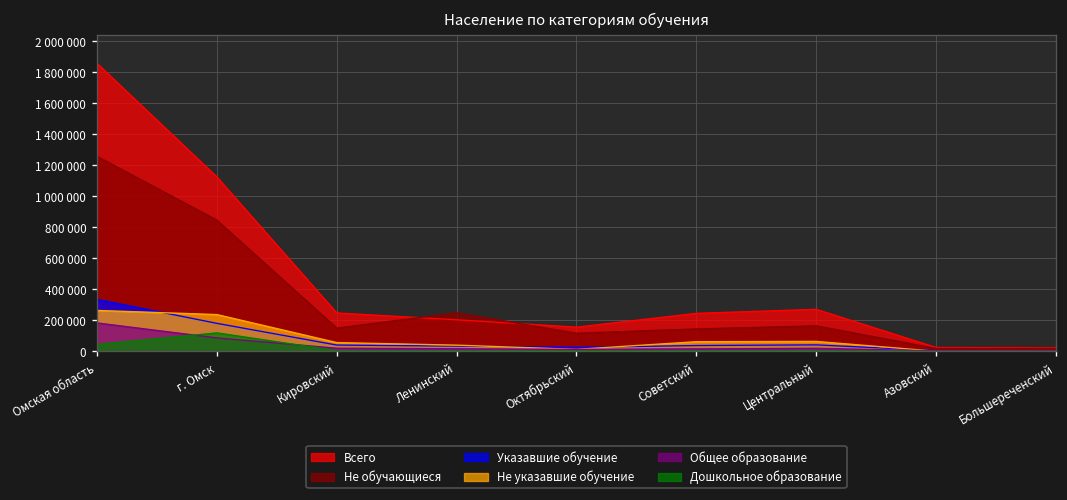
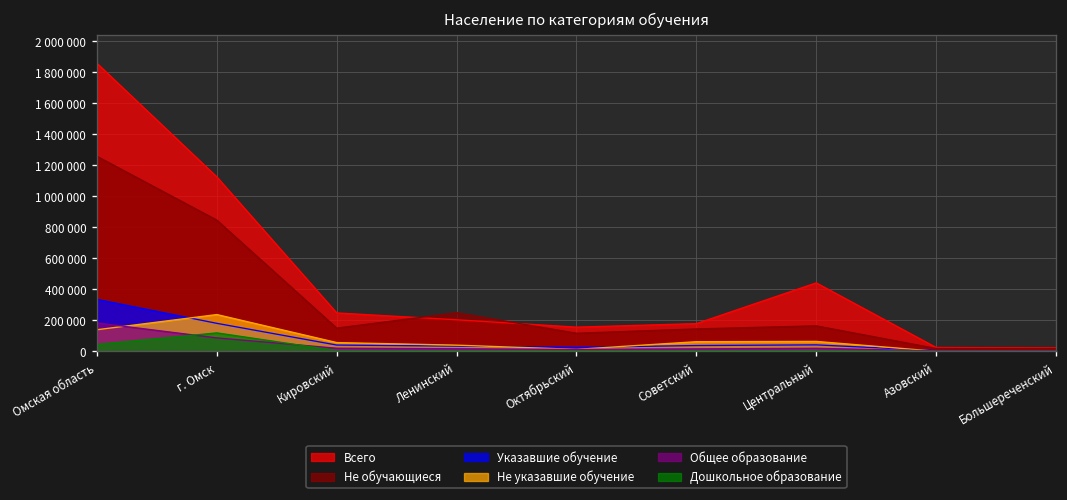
Не указавшие обучение, Омская область: 260000 -> 140000
Всего, Советский: 250000 -> 180000
Всего, Центральный: 270000 -> 440000
